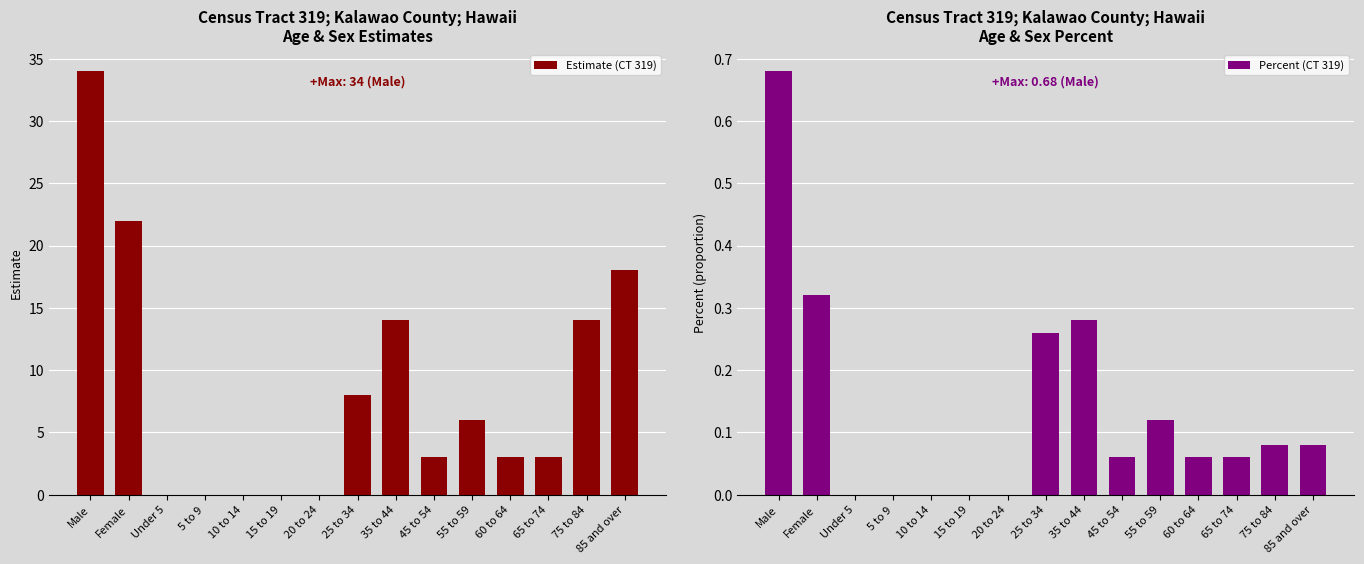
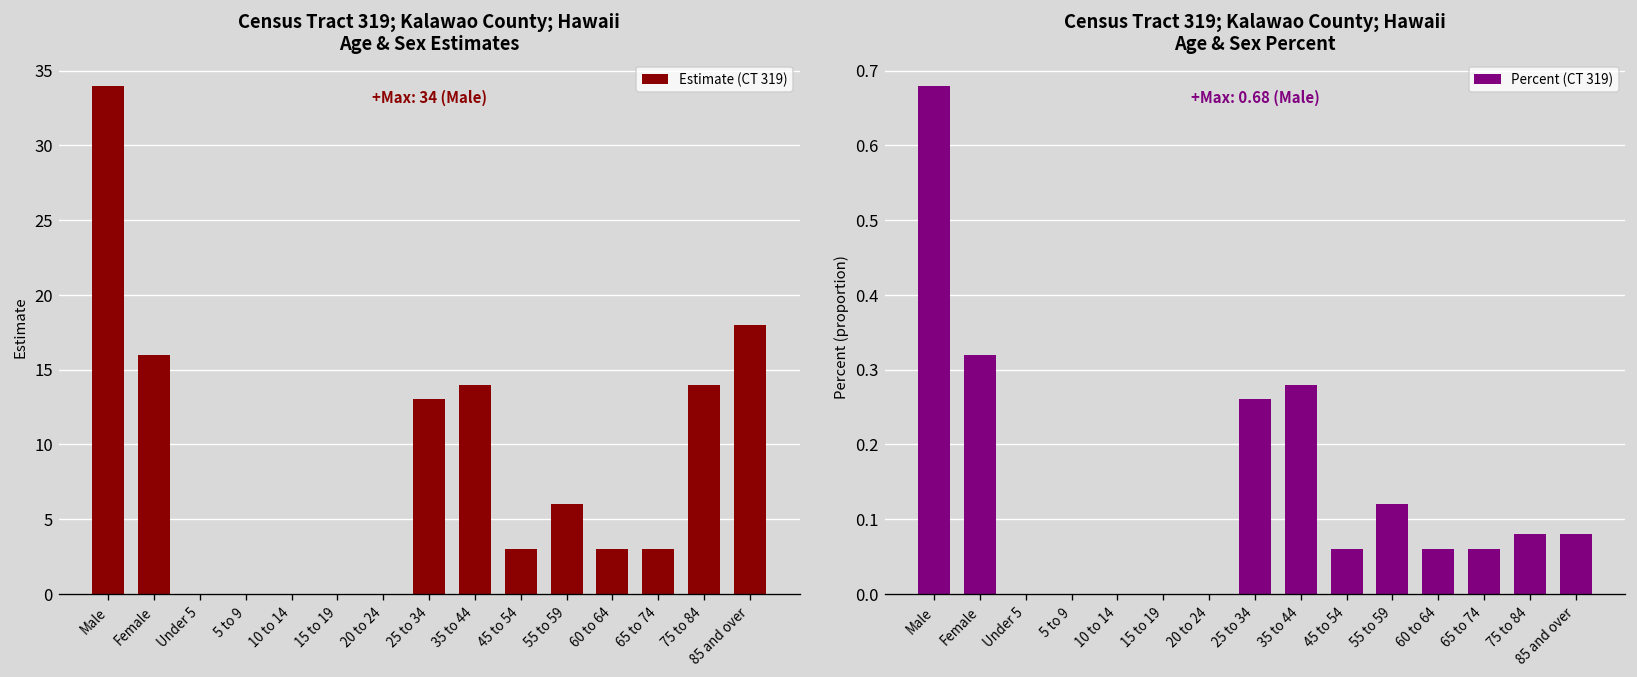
Census Tract 319; Kalawao County; Hawaii Age & Sex Estimates, Female: 22 -> 16
Census Tract 319; Kalawao County; Hawaii Age & Sex Estimates, 25 to 34: 8 -> 13
